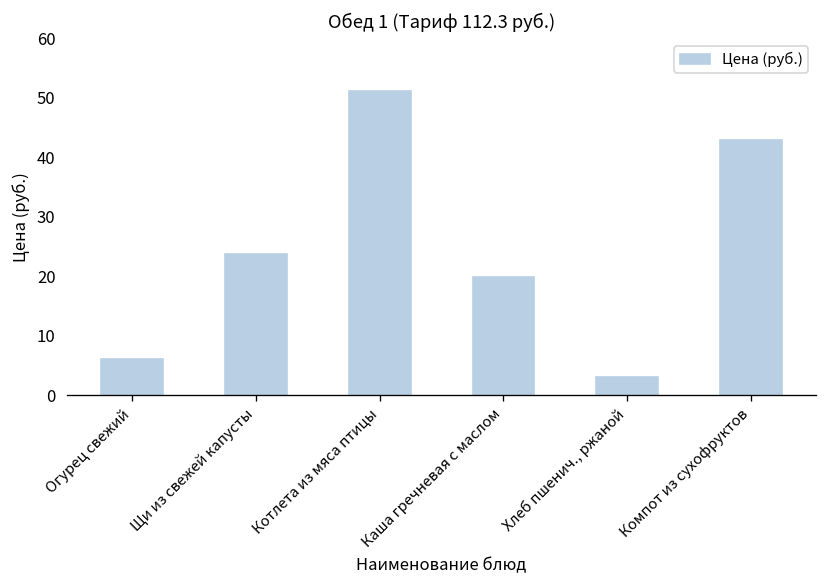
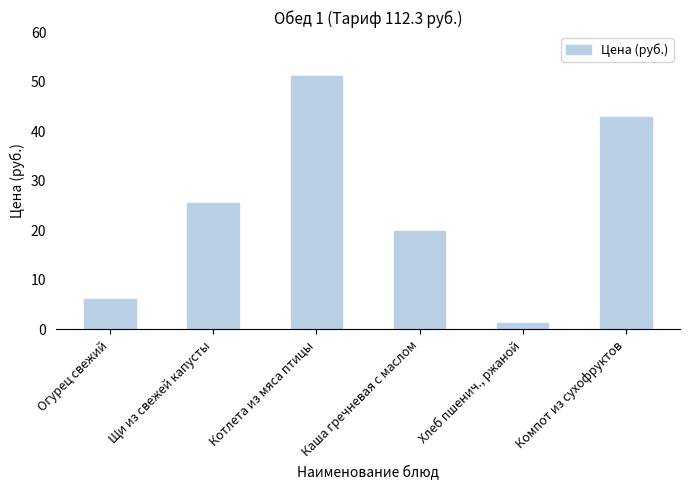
Щи из свежей капусты: 24 -> 25
Хлеб пшенич., ржаной: 3 -> 1
